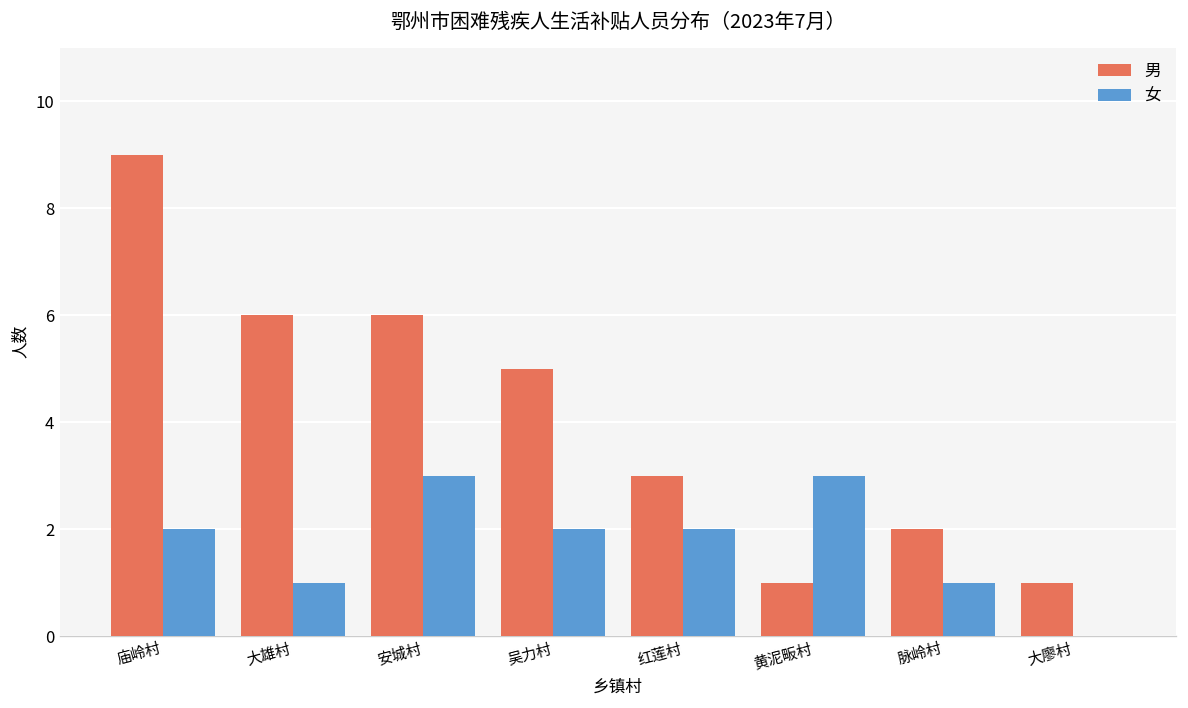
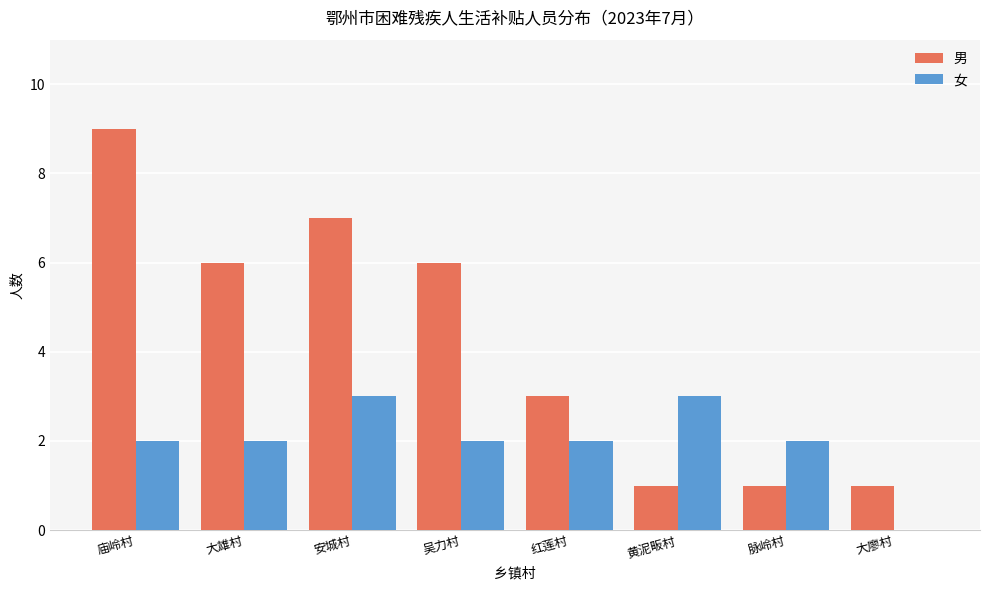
女, 大雄村: 1 -> 2
男, 安城村: 6 -> 7
男, 吴力村: 5 -> 6
男, 脉岭村: 2 -> 1
女, 脉岭村: 1 -> 2
